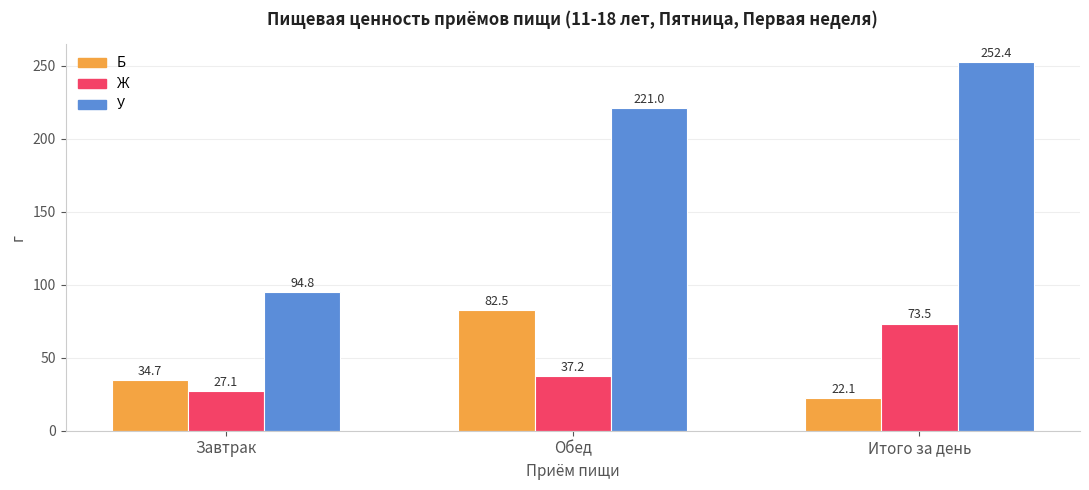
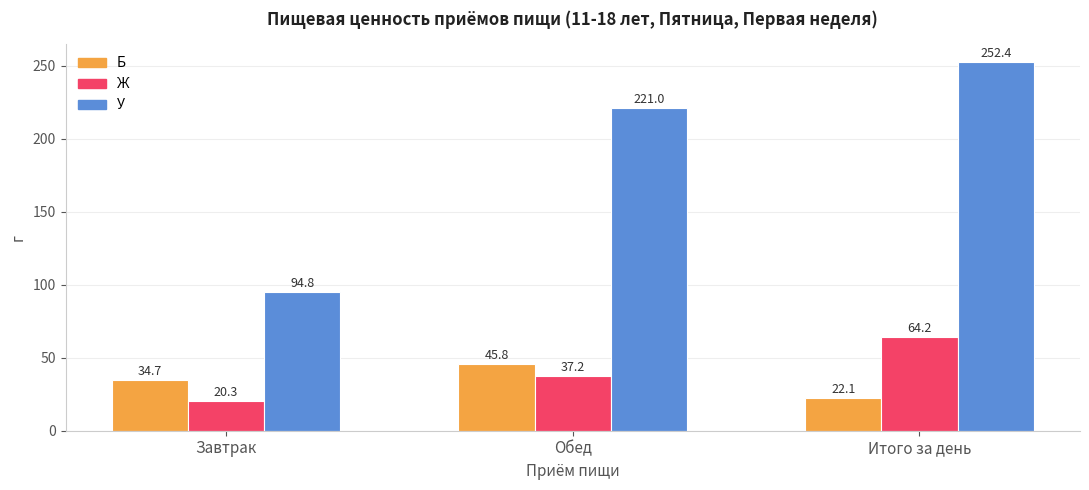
Ж, Завтрак: 27.1 -> 20.3
Б, Обед: 82.5 -> 45.8
Ж, Итого за день: 73.5 -> 64.2
